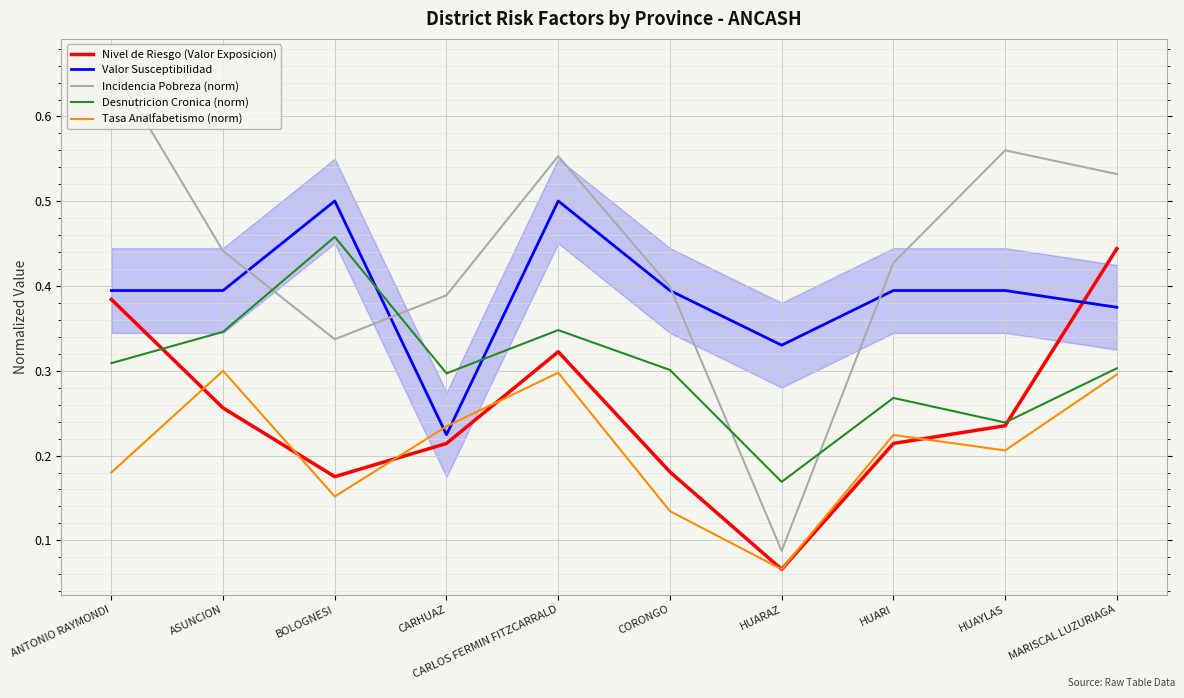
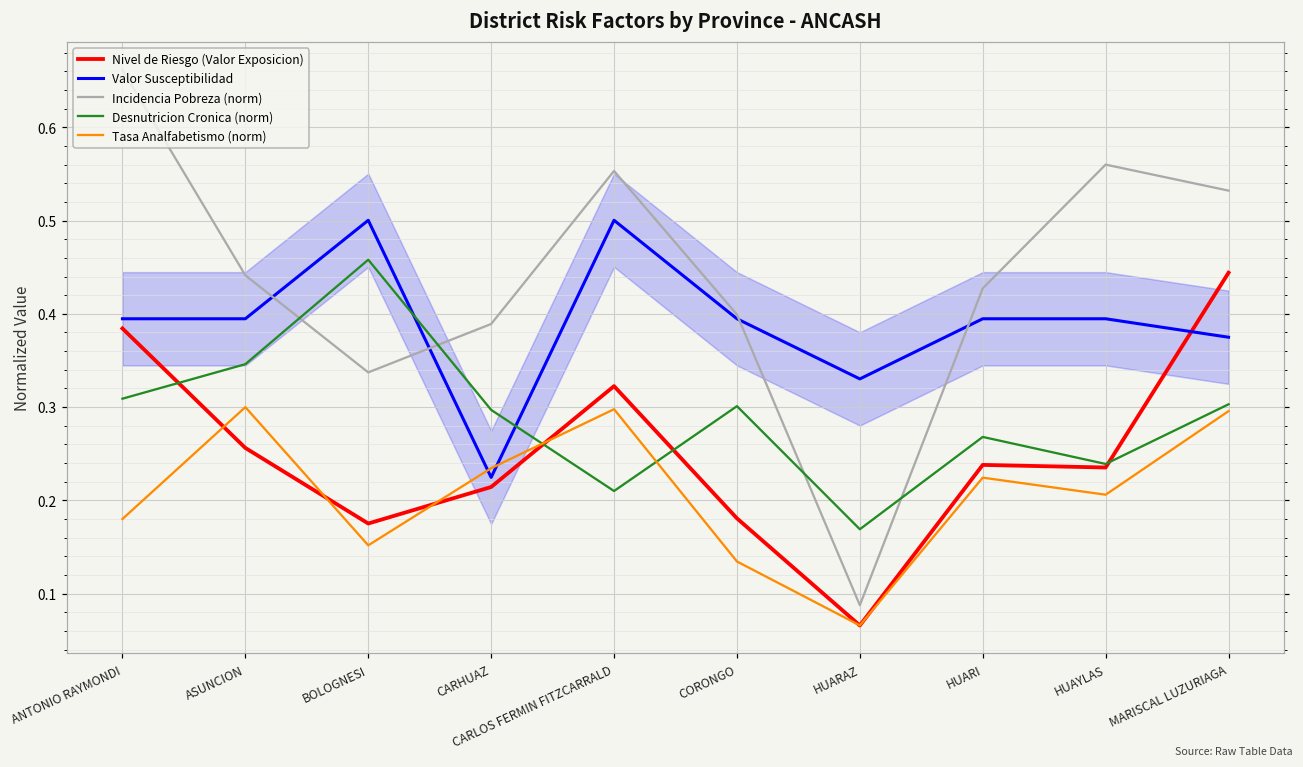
Desnutricion Cronica (norm), CARLOS FERMIN FITZCARRALD: 0.35 -> 0.21
Nivel de Riesgo (Valor Exposicion), HUARI: 0.21 -> 0.24
